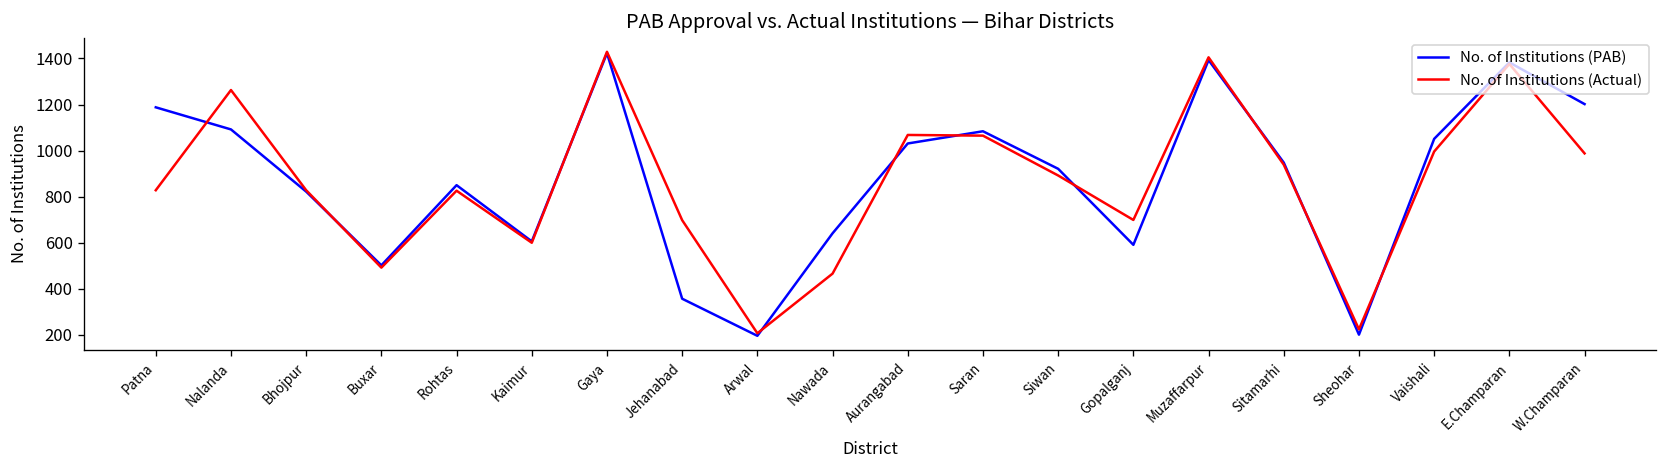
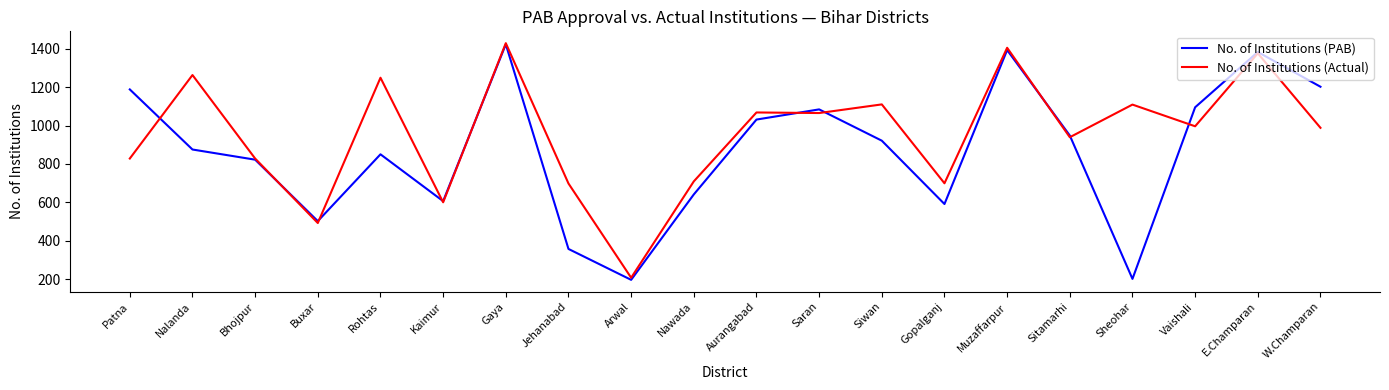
No. of Institutions (PAB), Nalanda: 1090 -> 880
No. of Institutions (Actual), Rohtas: 830 -> 1250
No. of Institutions (Actual), Nawada: 470 -> 710
No. of Institutions (Actual), Siwan: 890 -> 1110
No. of Institutions (Actual), Sheohar: 220 -> 1110
No. of Institutions (PAB), Vaishali: 1050 -> 1100
